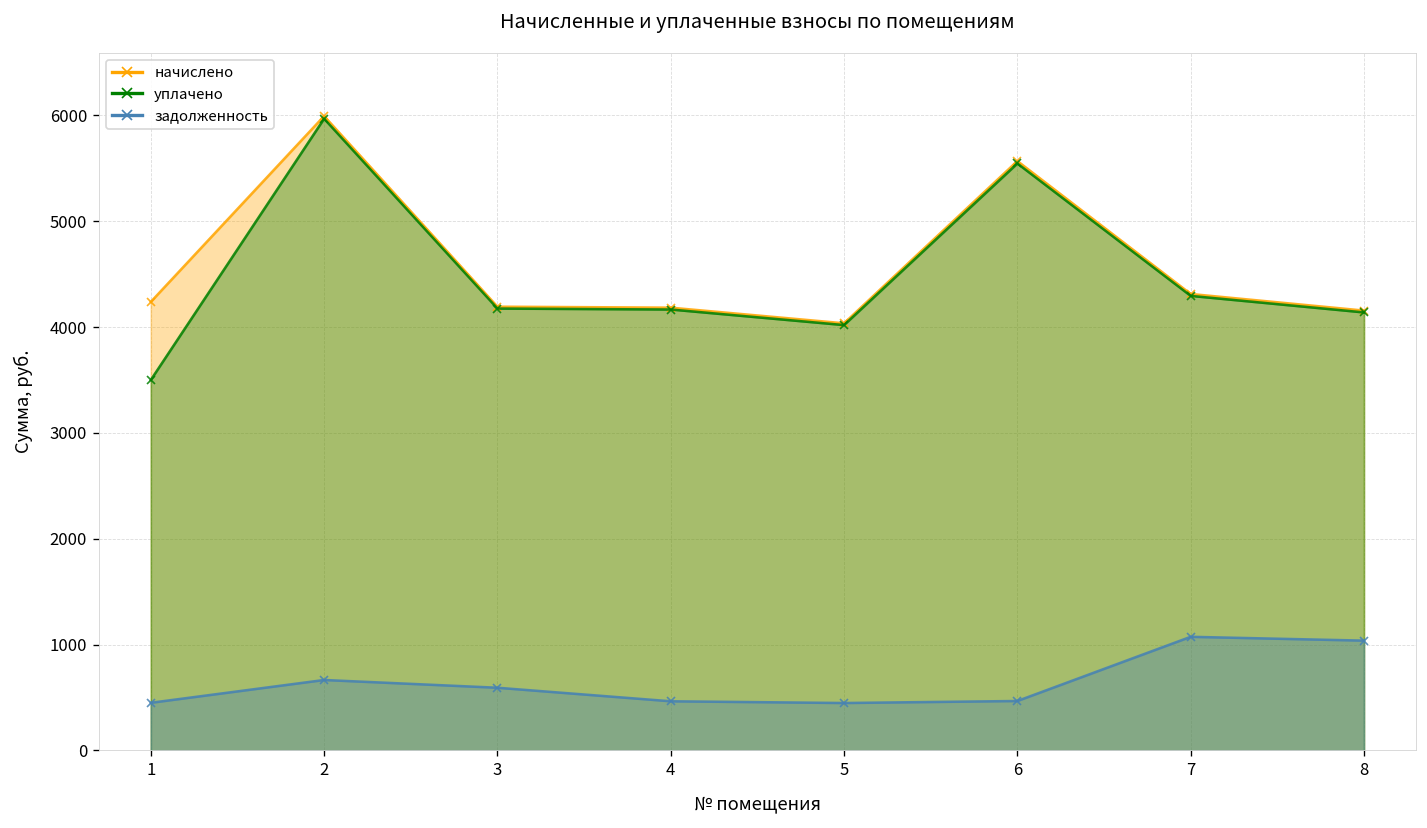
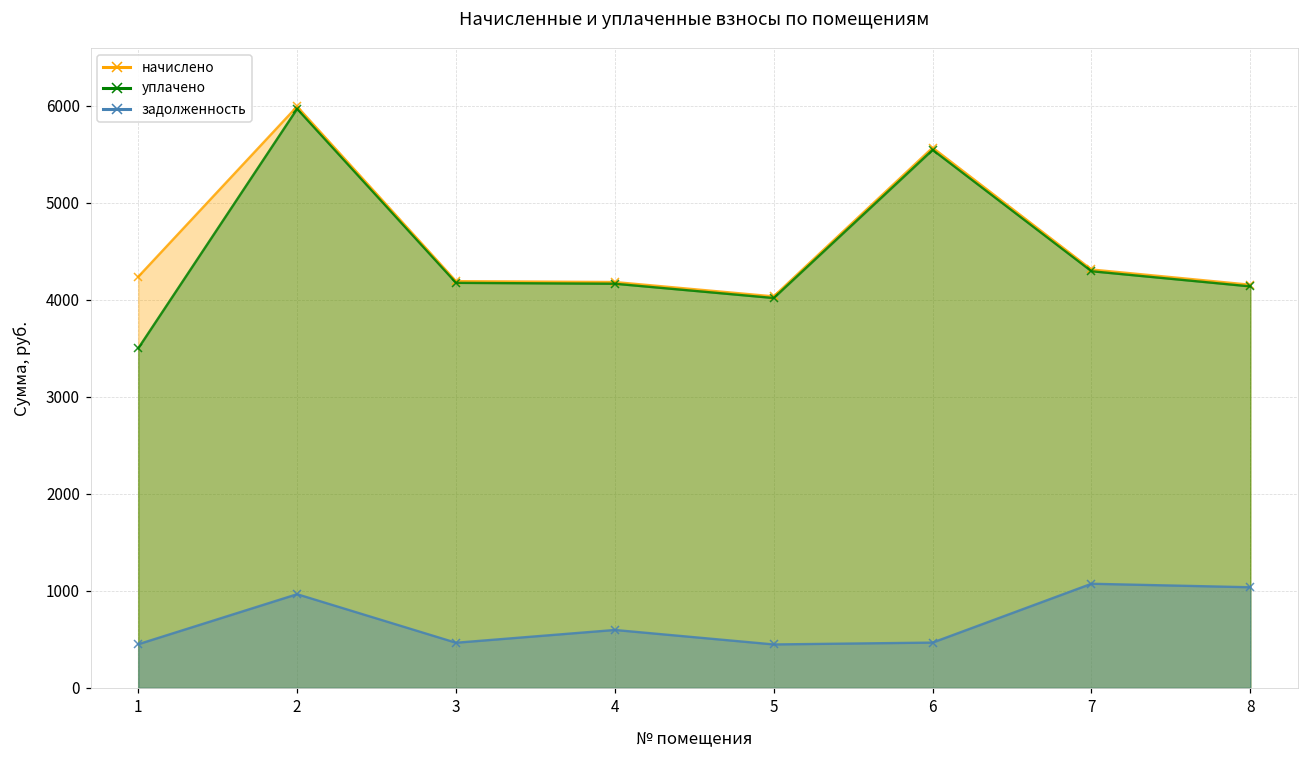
задолженность, 2: 700 -> 1000
задолженность, 3: 600 -> 500
задолженность, 4: 500 -> 600
